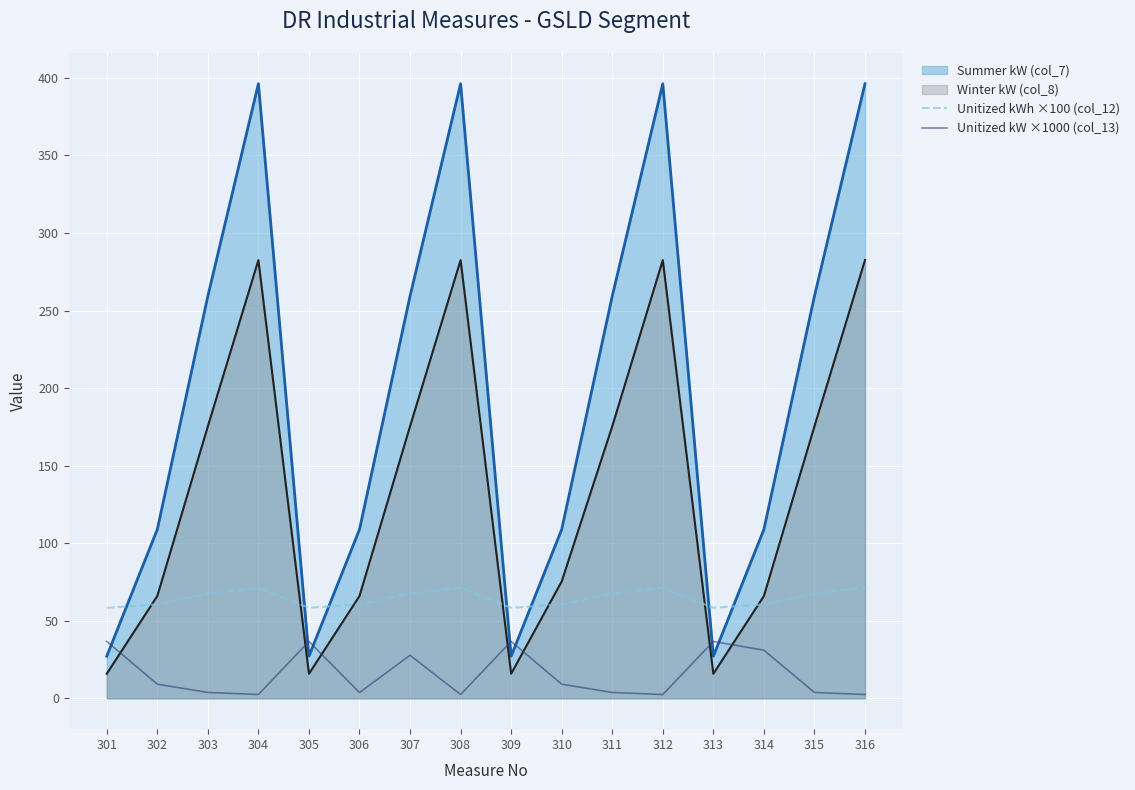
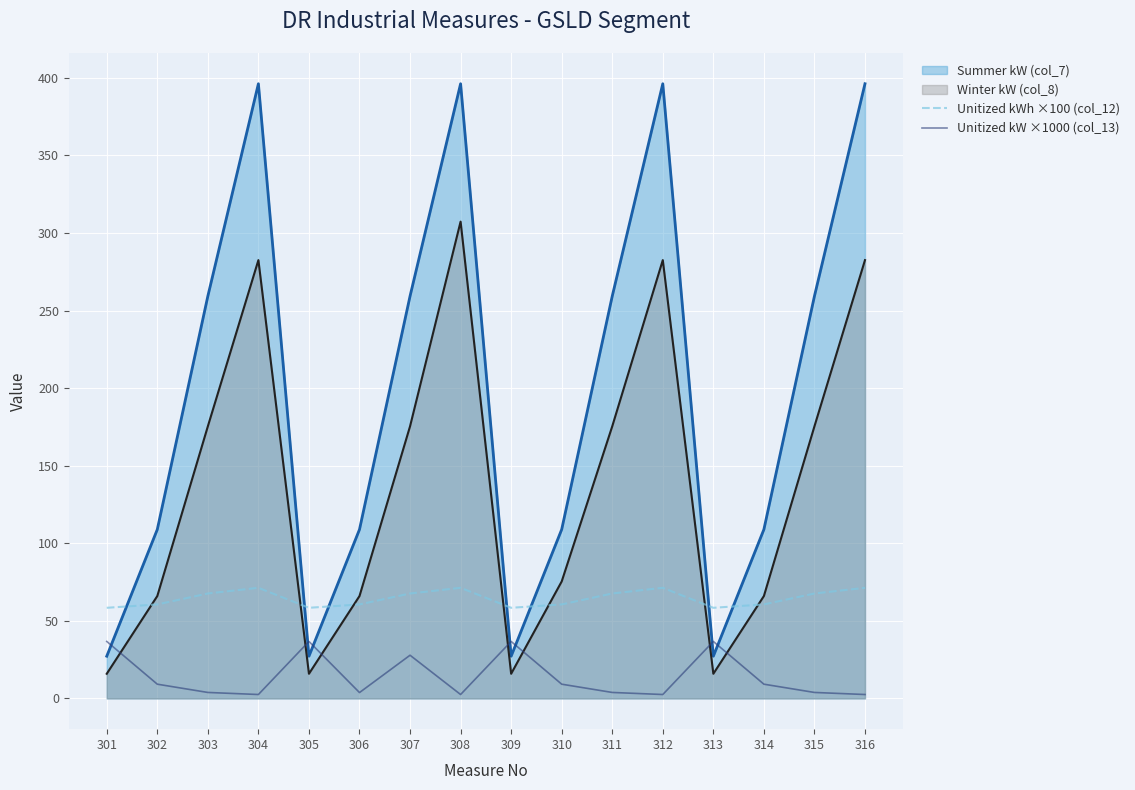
Winter kW (col_8), 308: 283 -> 307
Unitized kW ×1000 (col_13), 314: 31 -> 9
